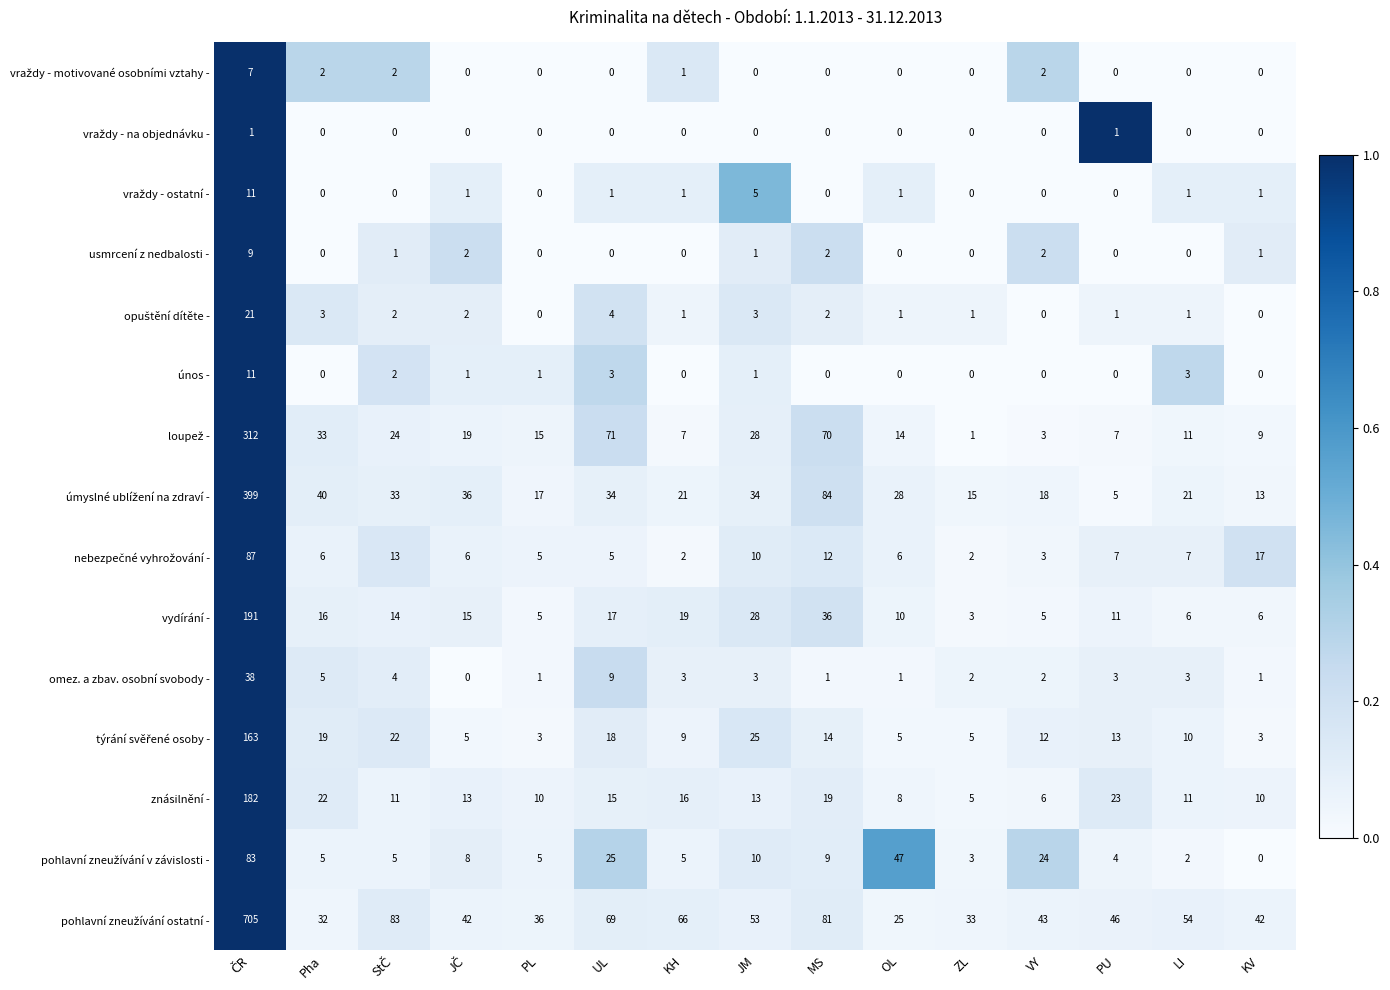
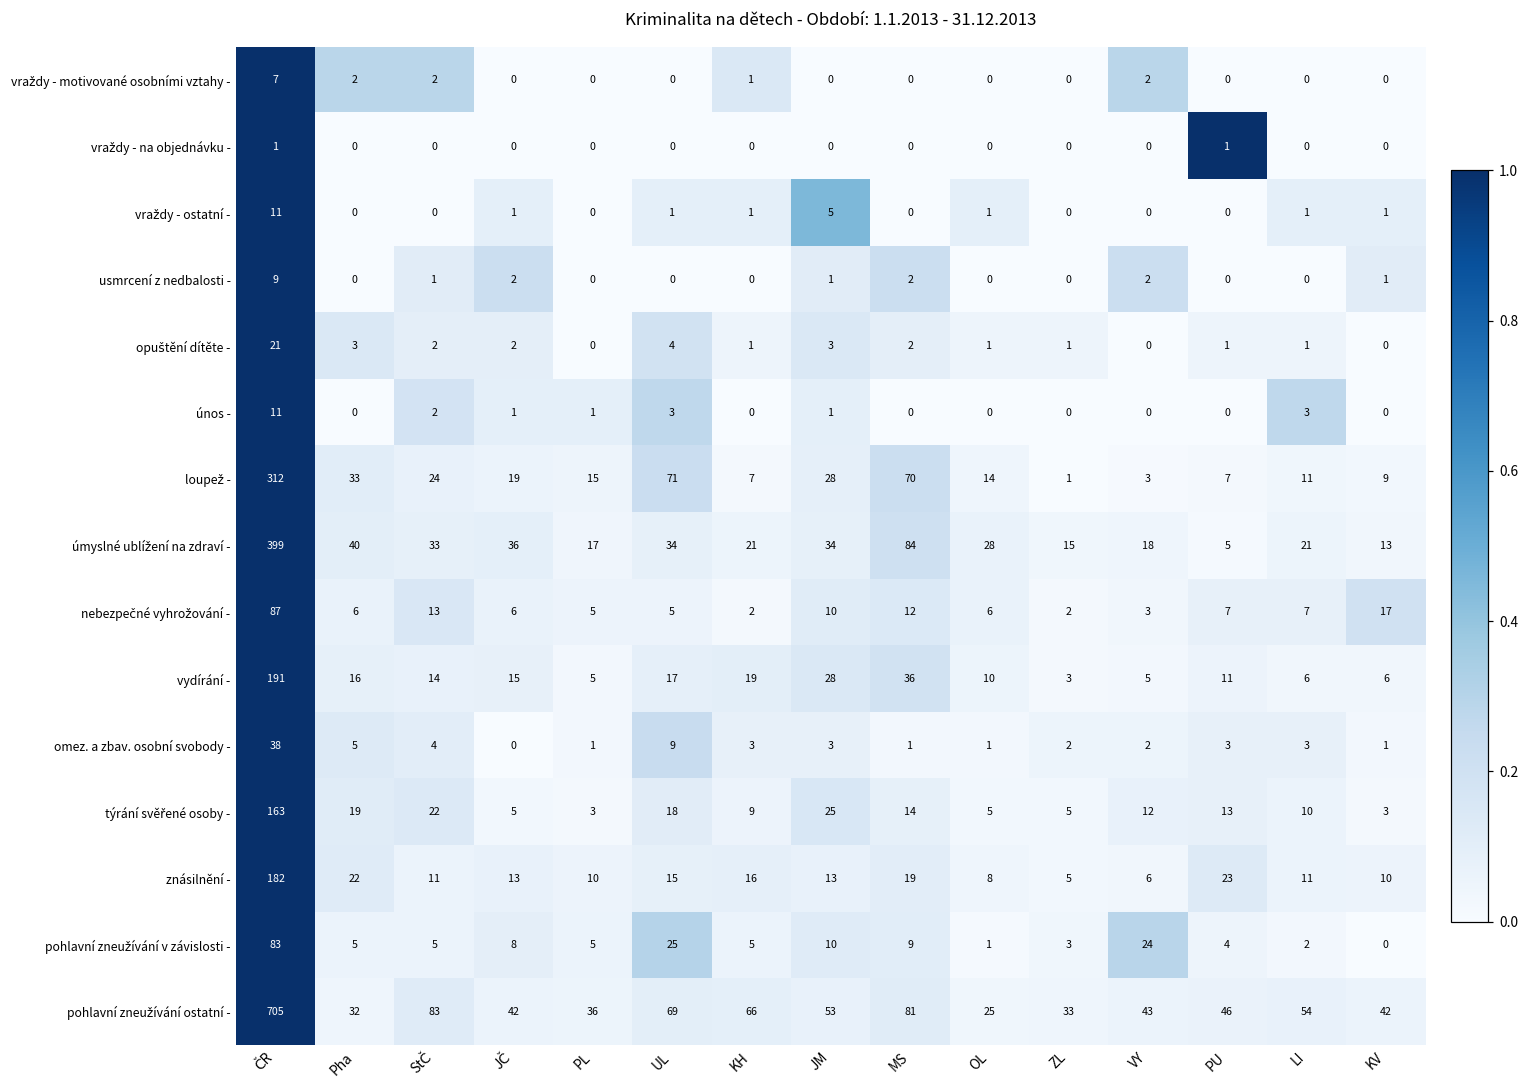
pohlavní zneužívání v závislosti -, OL: 47 -> 1
